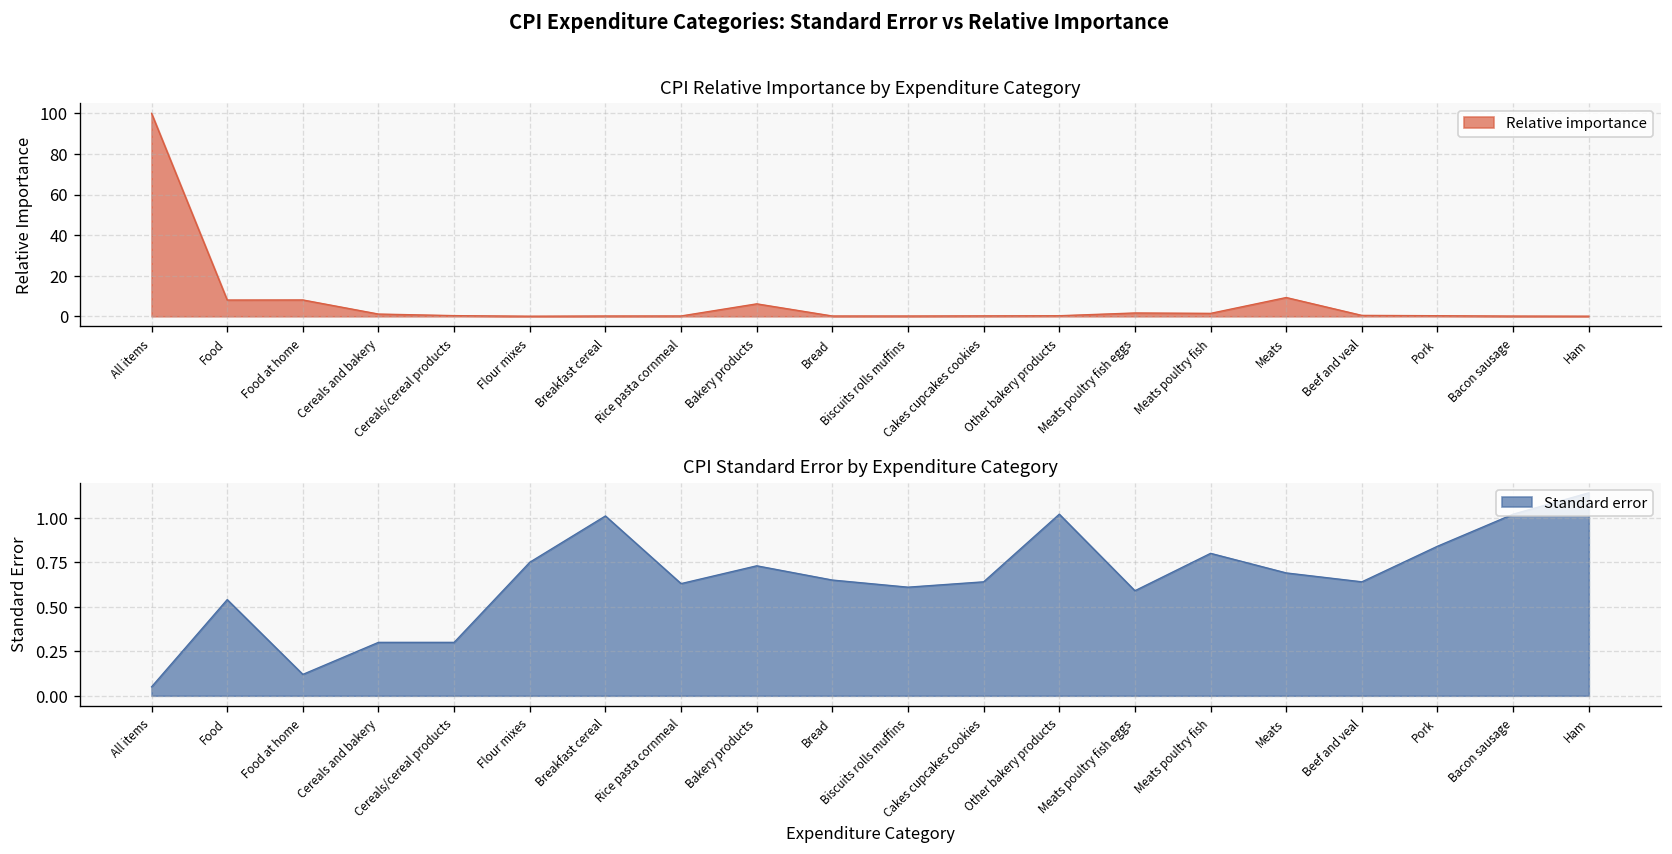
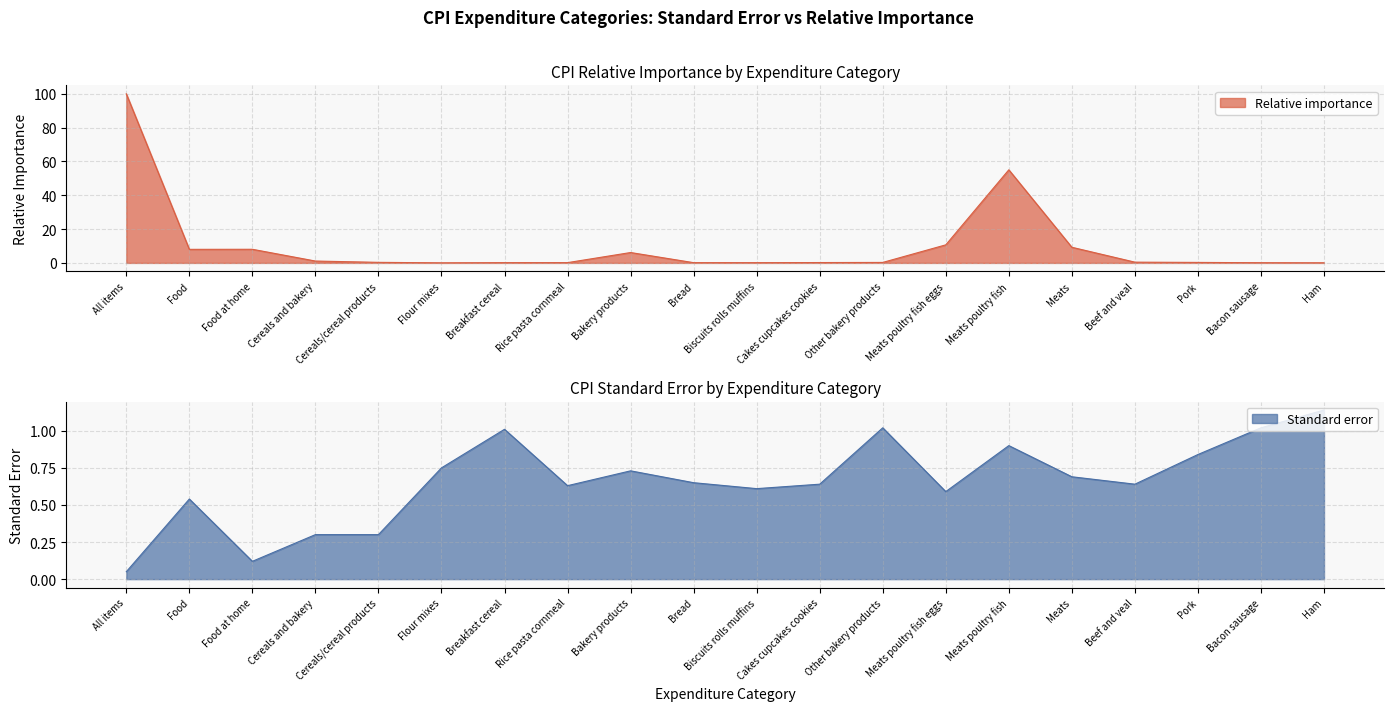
CPI Relative Importance by Expenditure Category, Meats poultry fish eggs: 2 -> 11
CPI Relative Importance by Expenditure Category, Meats poultry fish: 1 -> 55
CPI Standard Error by Expenditure Category, Meats poultry fish: 0.8 -> 0.9
